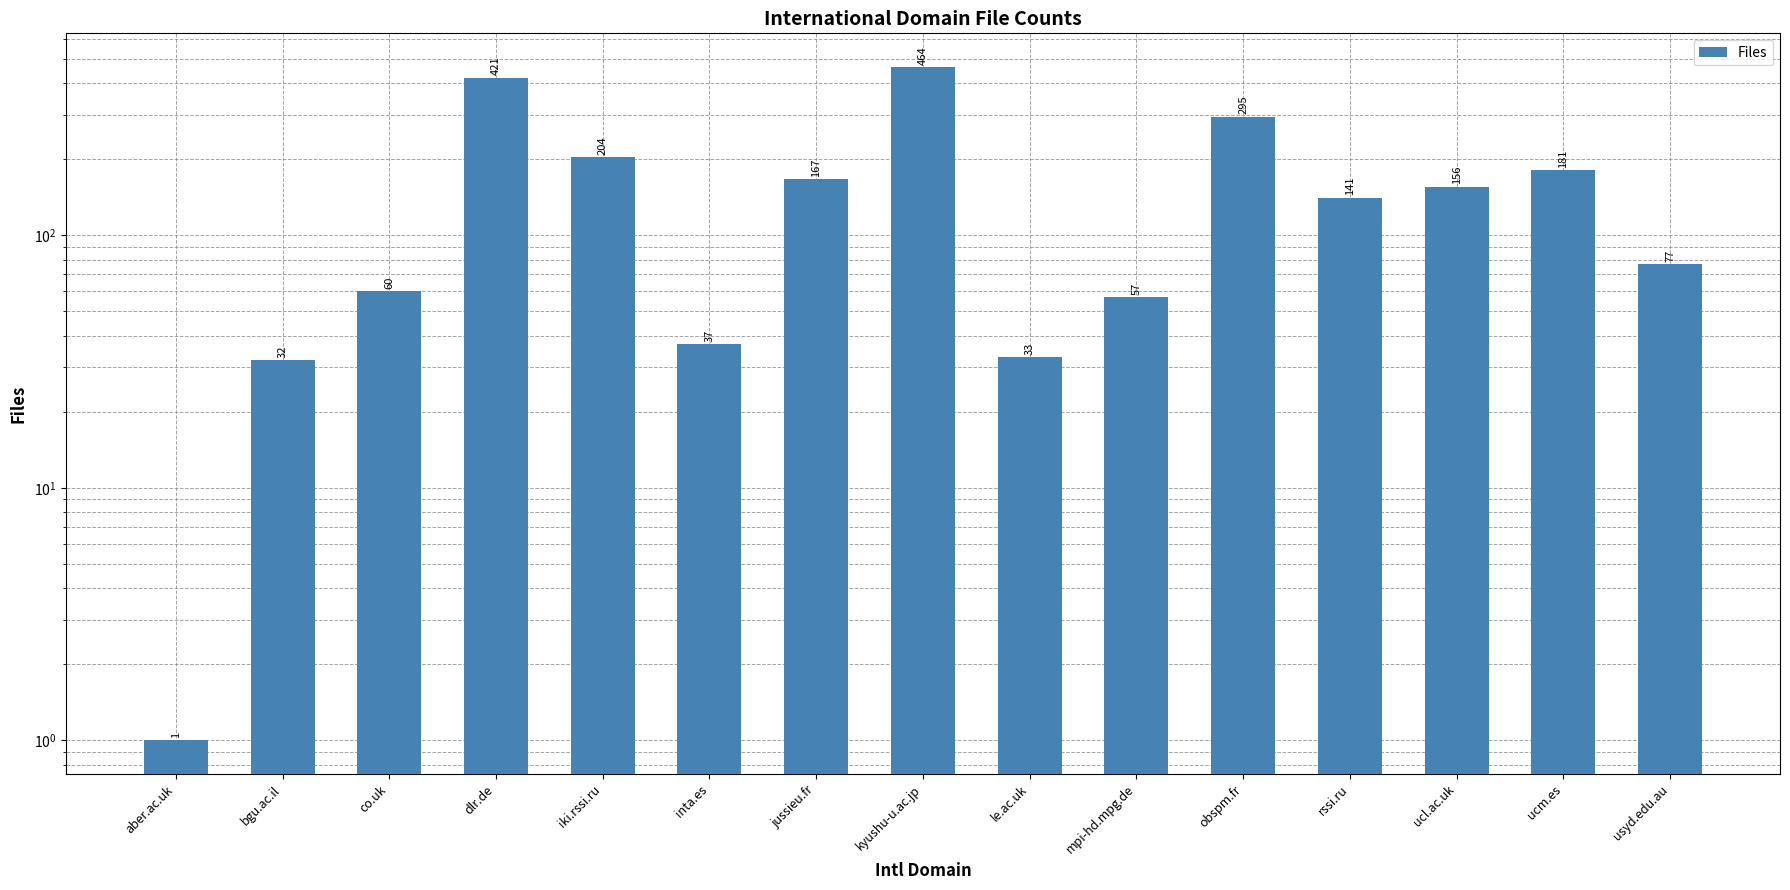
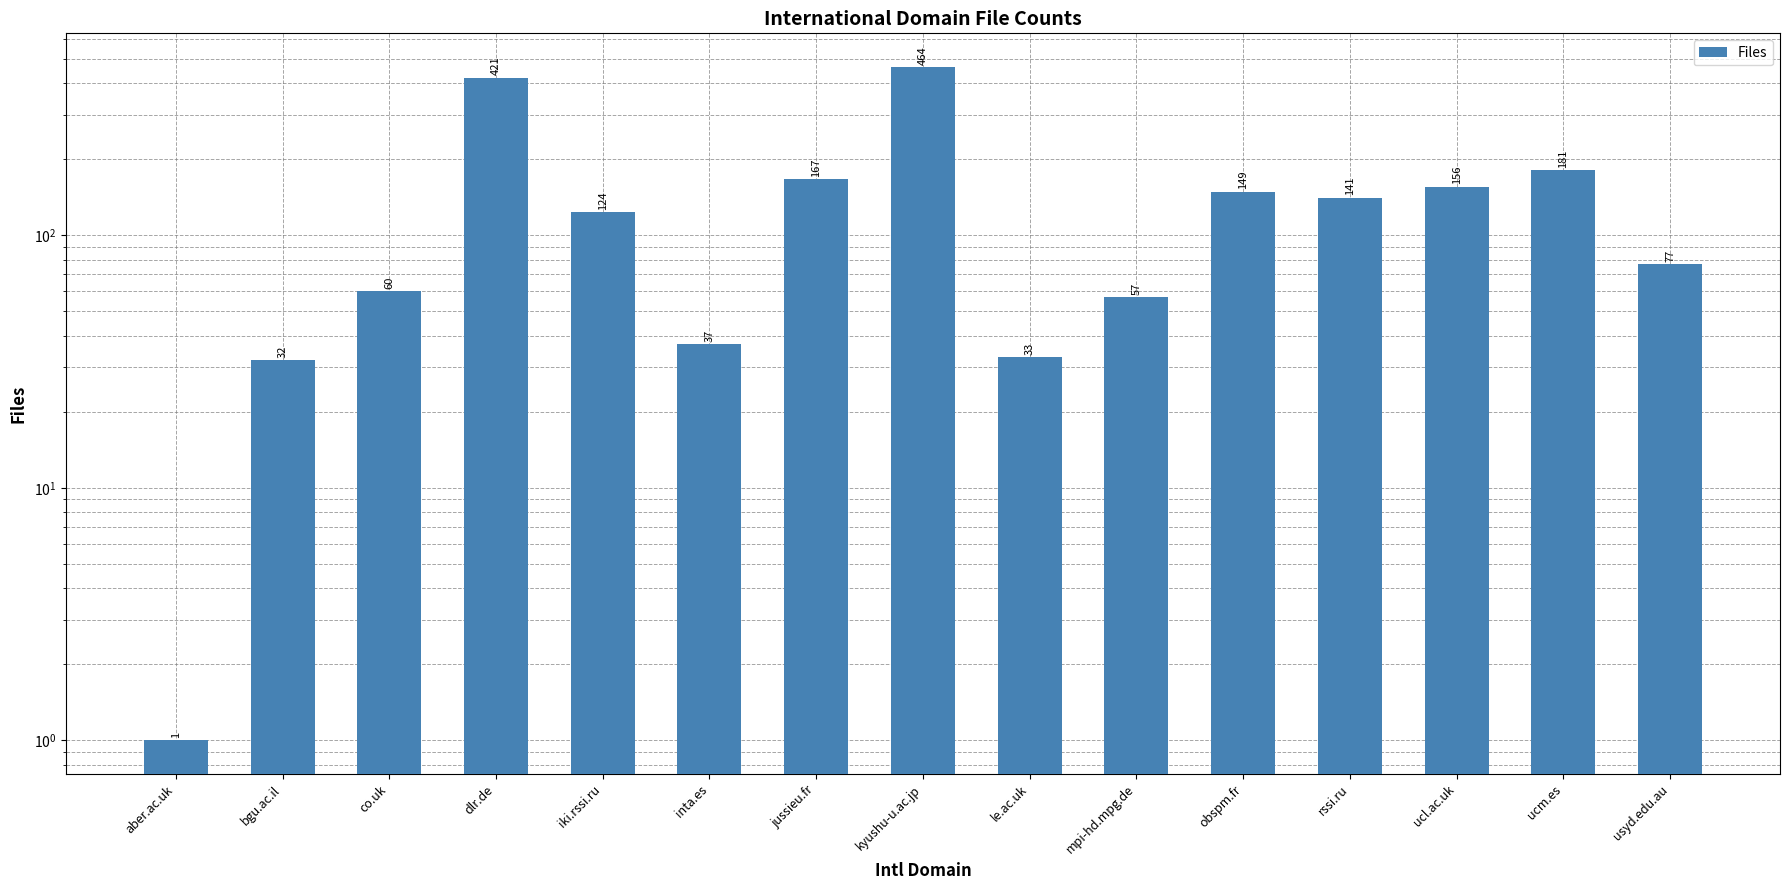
iki.rssi.ru: 204 -> 124
obspm.fr: 295 -> 149
